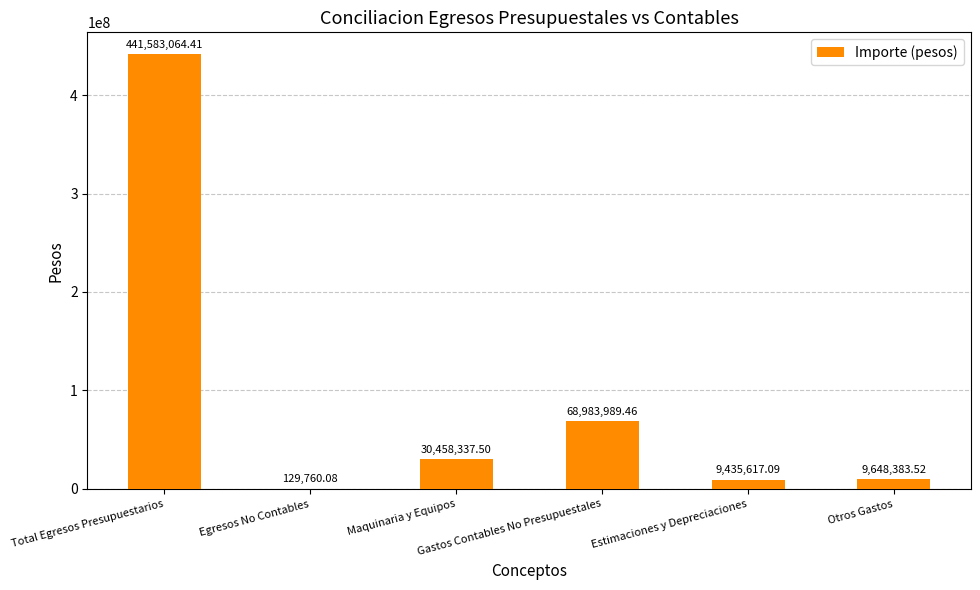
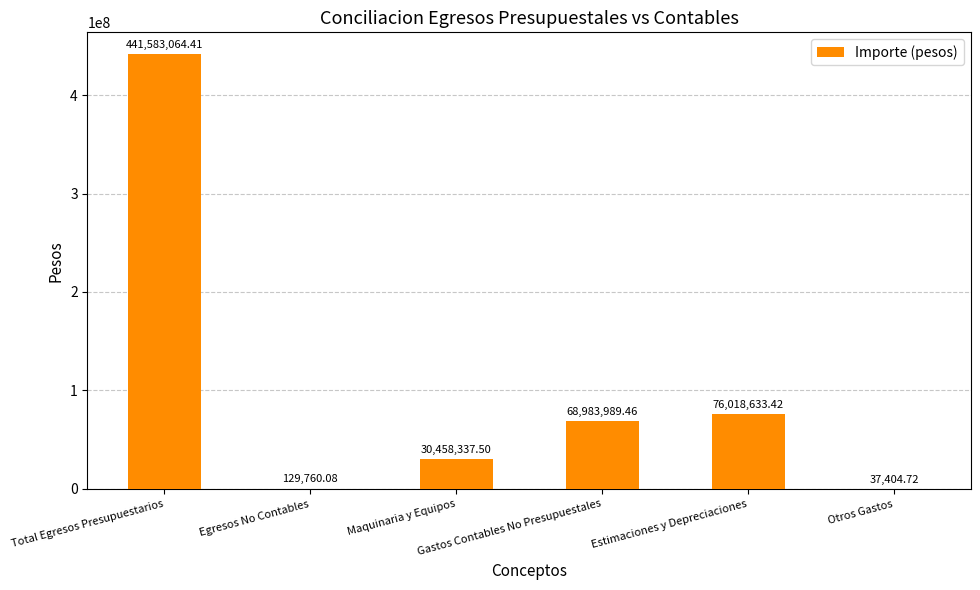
Estimaciones y Depreciaciones: 9,435,617.09 -> 76,018,633.42
Otros Gastos: 9,648,383.52 -> 37,404.72
